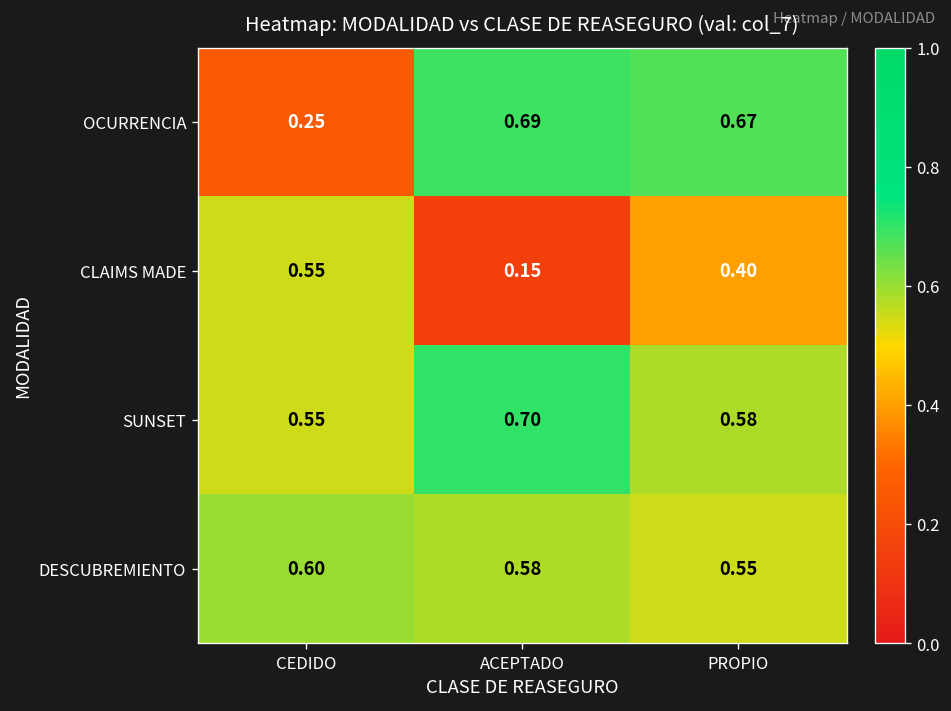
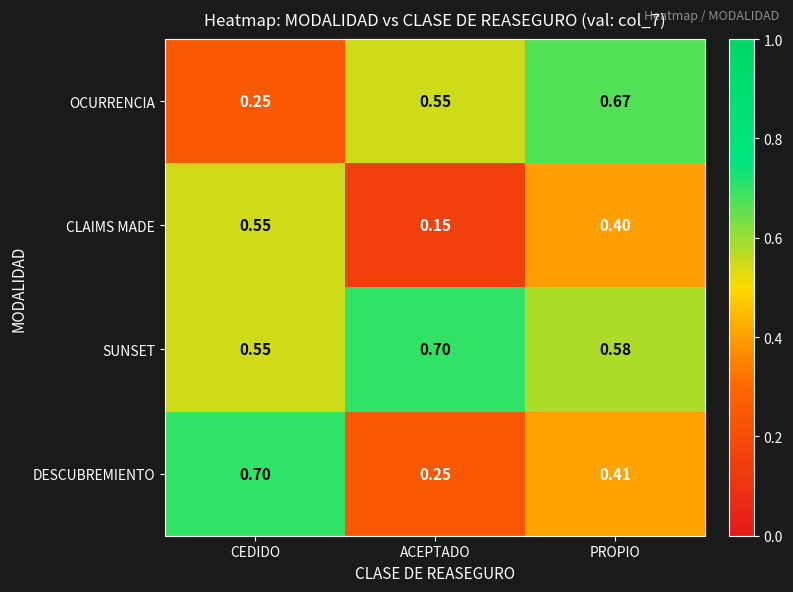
OCURRENCIA, ACEPTADO: 0.69 -> 0.55
DESCUBREMIENTO, CEDIDO: 0.60 -> 0.70
DESCUBREMIENTO, ACEPTADO: 0.58 -> 0.25
DESCUBREMIENTO, PROPIO: 0.55 -> 0.41
